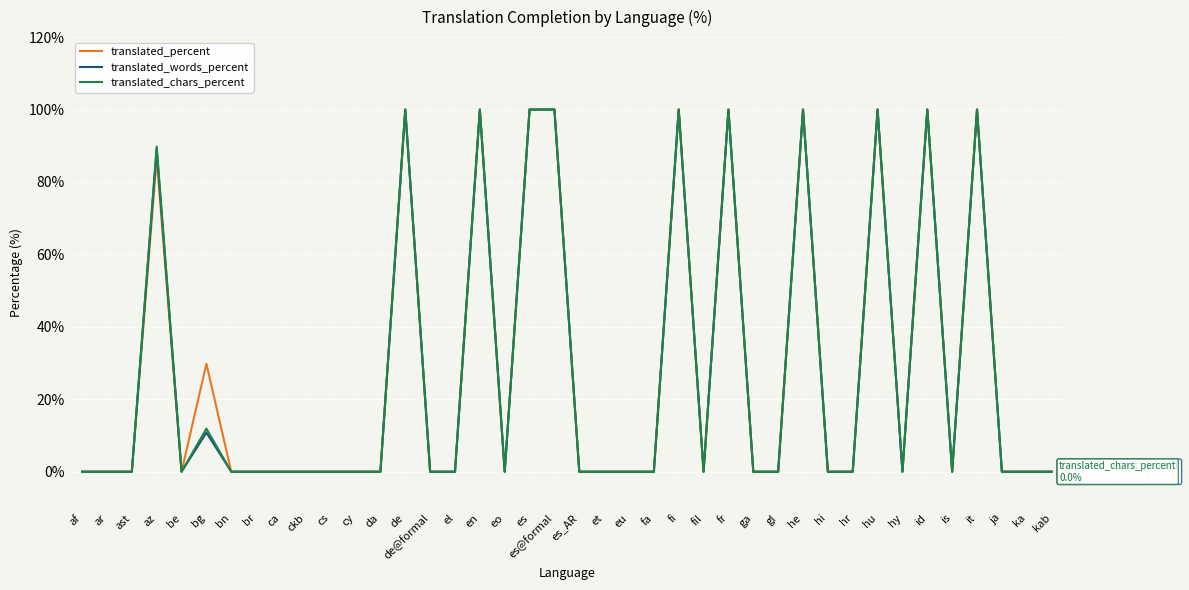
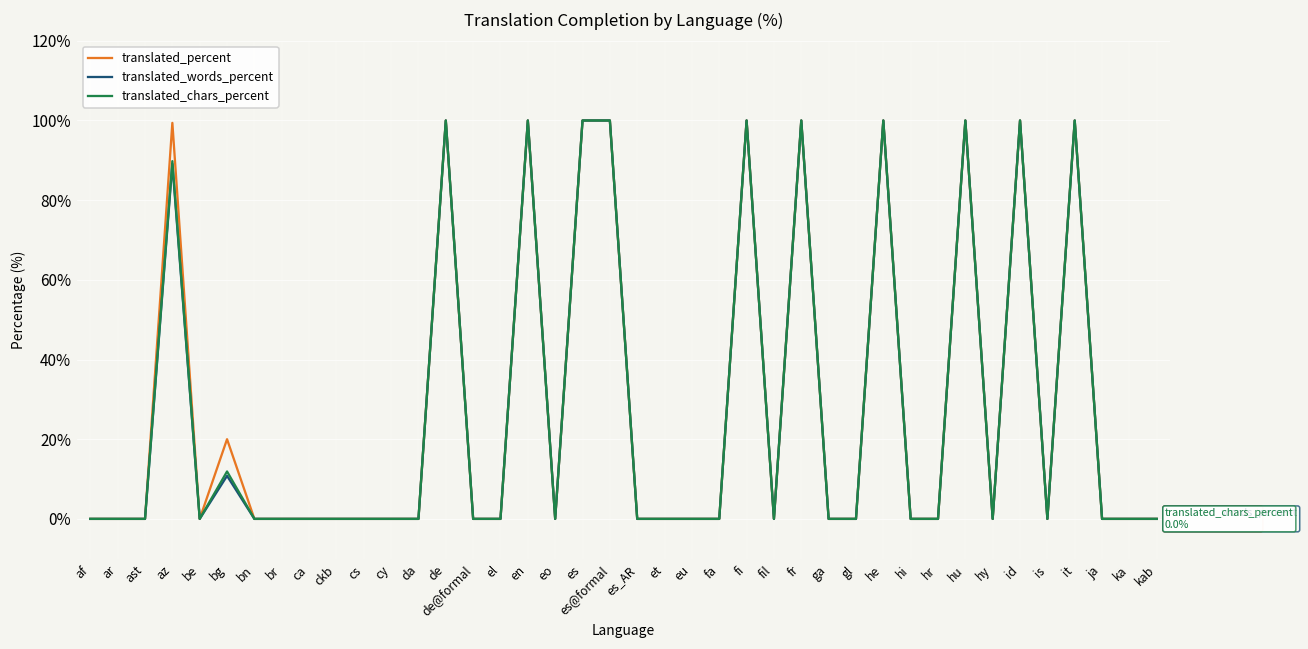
translated_percent, az: 87% -> 99%
translated_percent, bg: 30% -> 20%
